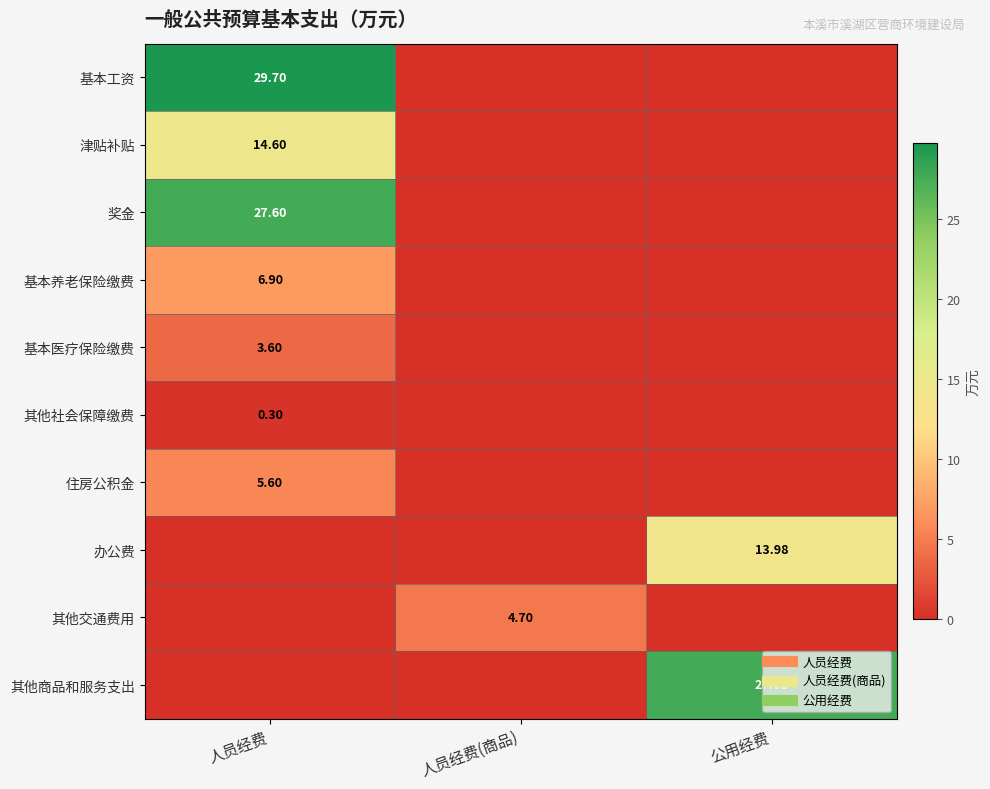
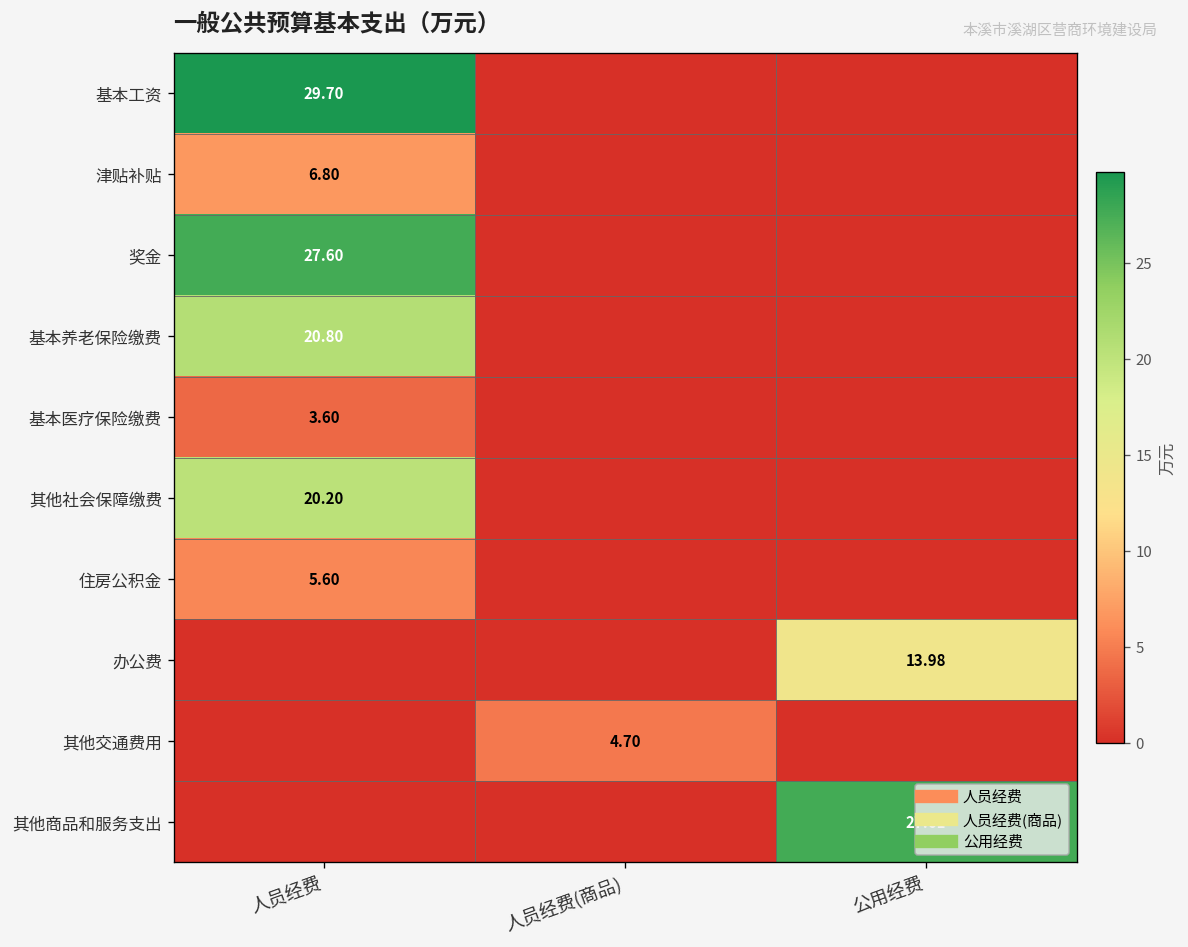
津贴补贴, 人员经费: 14.60 -> 6.80
基本养老保险缴费, 人员经费: 6.90 -> 20.80
其他社会保障缴费, 人员经费: 0.30 -> 20.20
